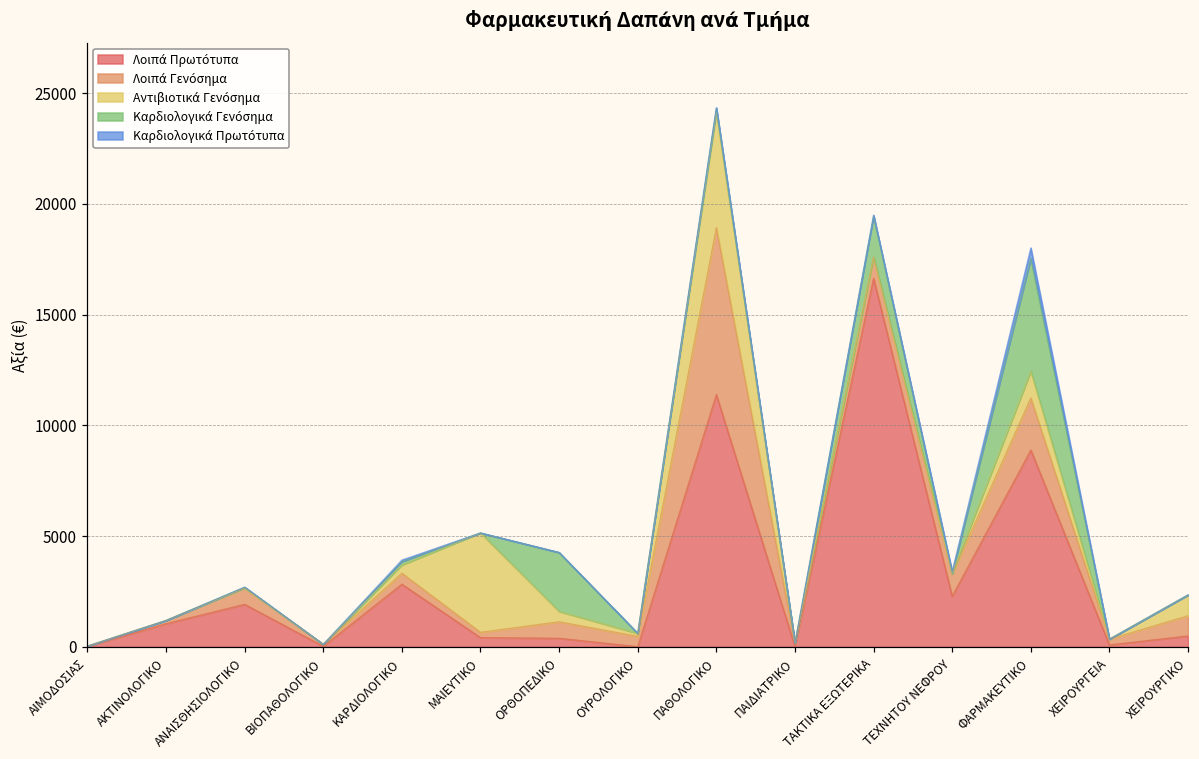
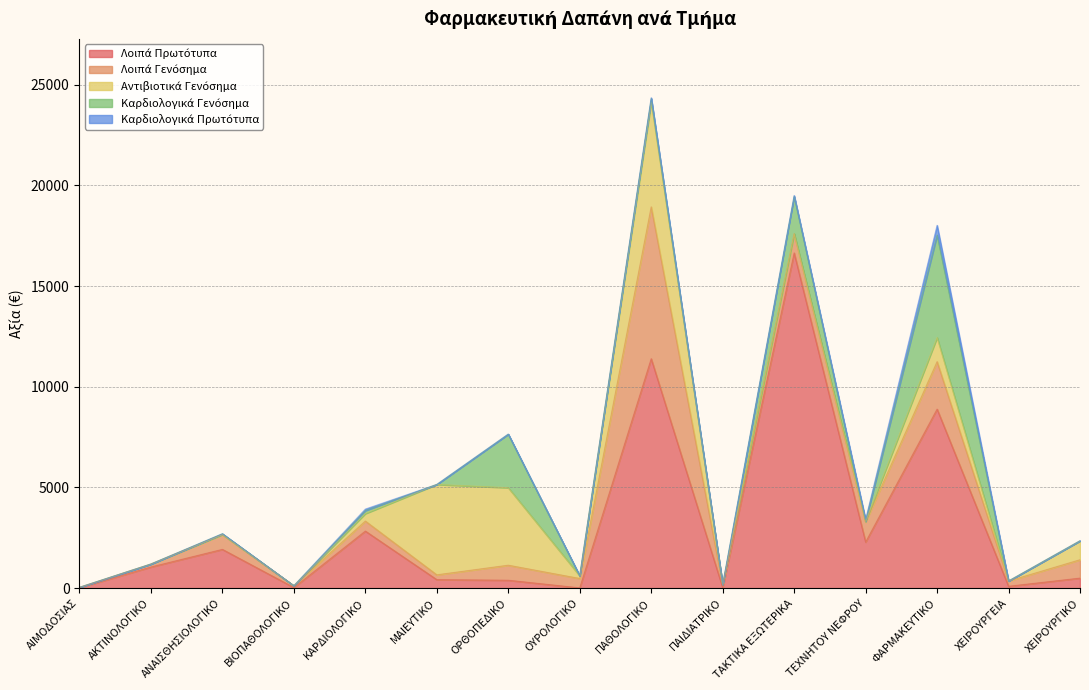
Αντιβιοτικά Γενόσημα, ΟΡΘΟΠΕΔΙΚΟ: 500 -> 3800
